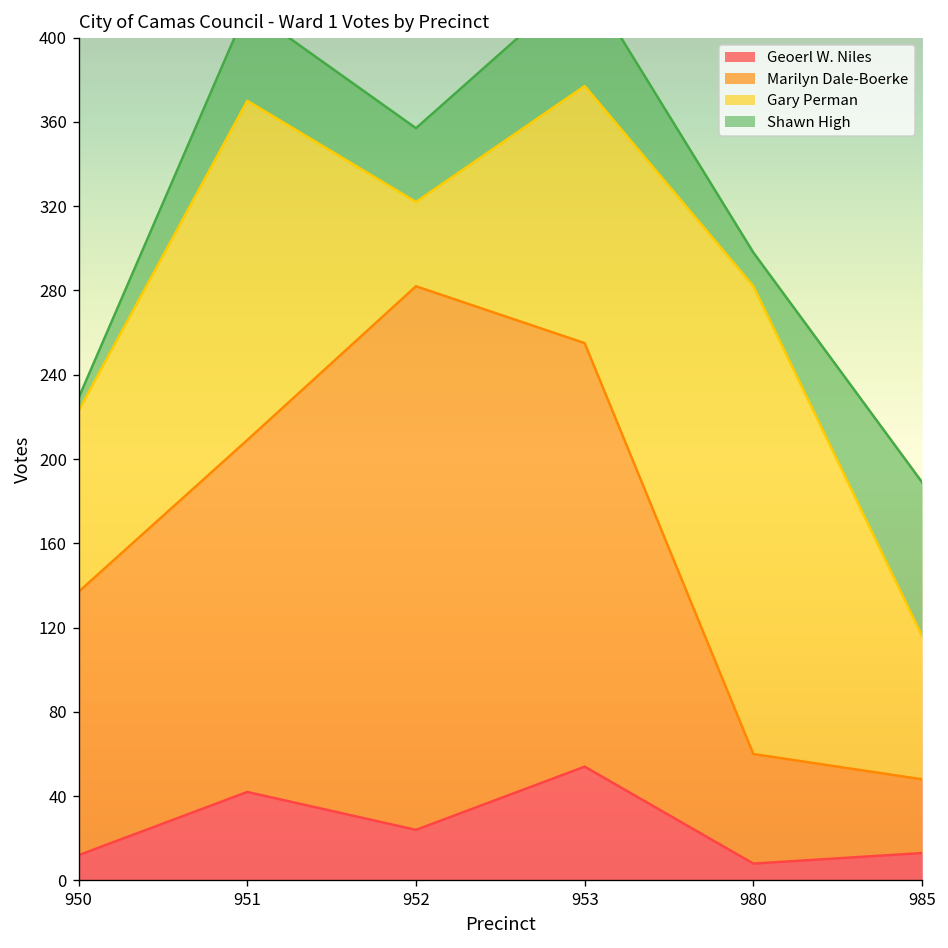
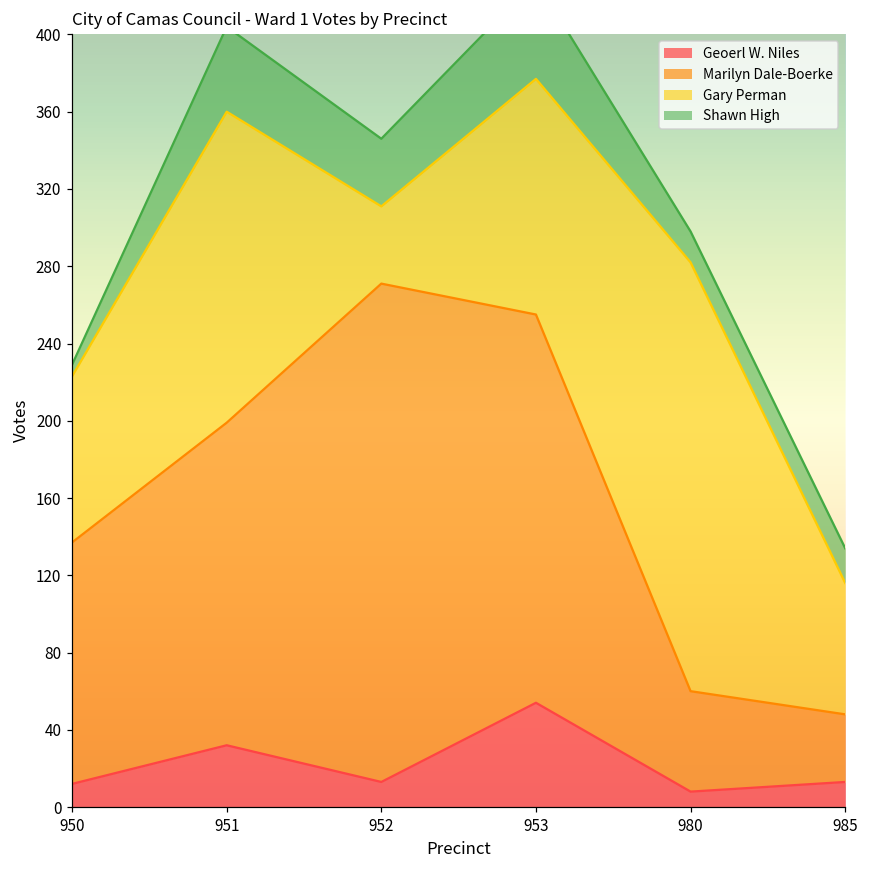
Geoerl W. Niles, 951: 42 -> 32
Geoerl W. Niles, 952: 24 -> 13
Shawn High, 985: 73 -> 18
